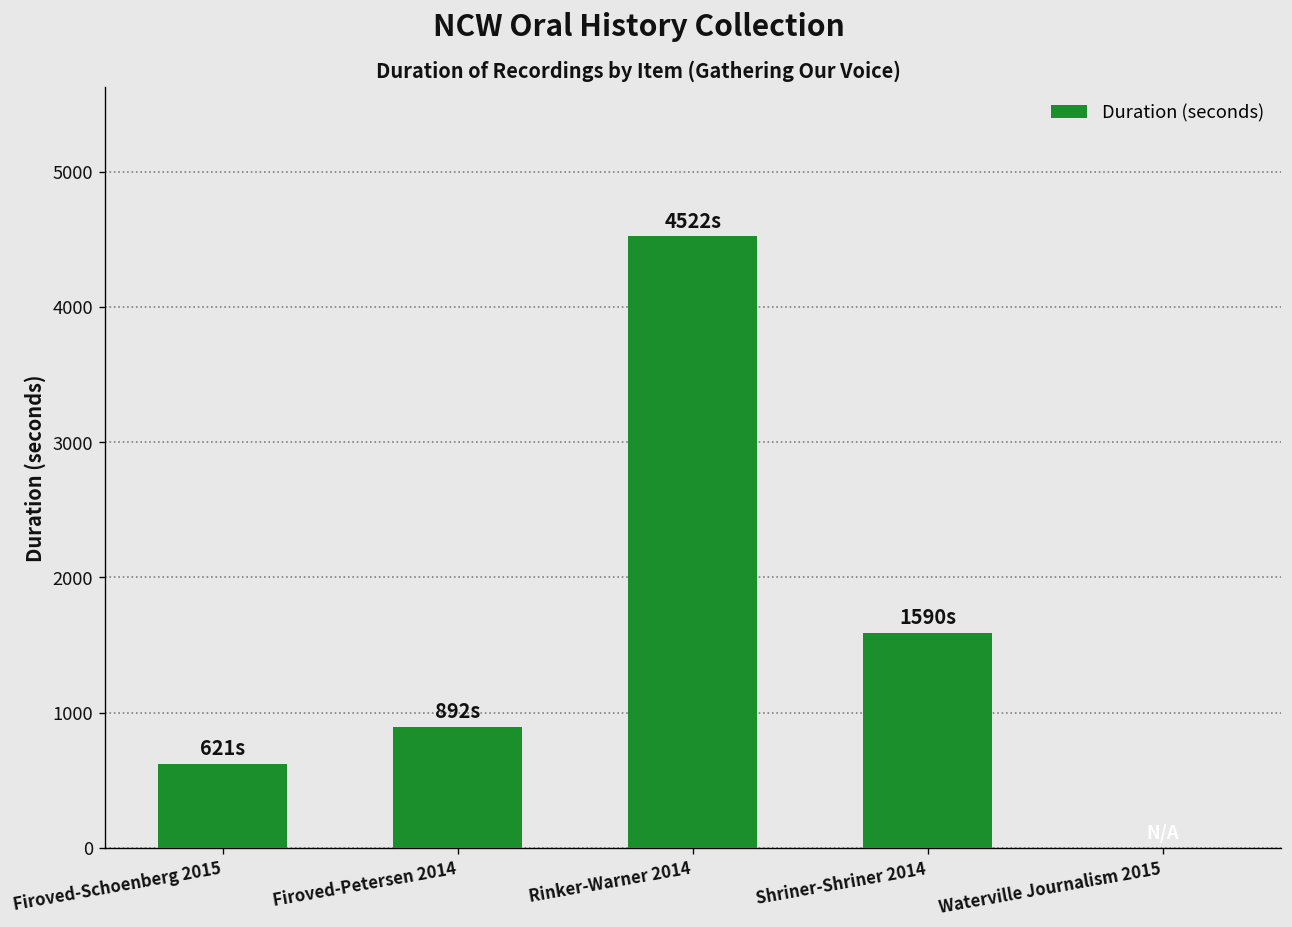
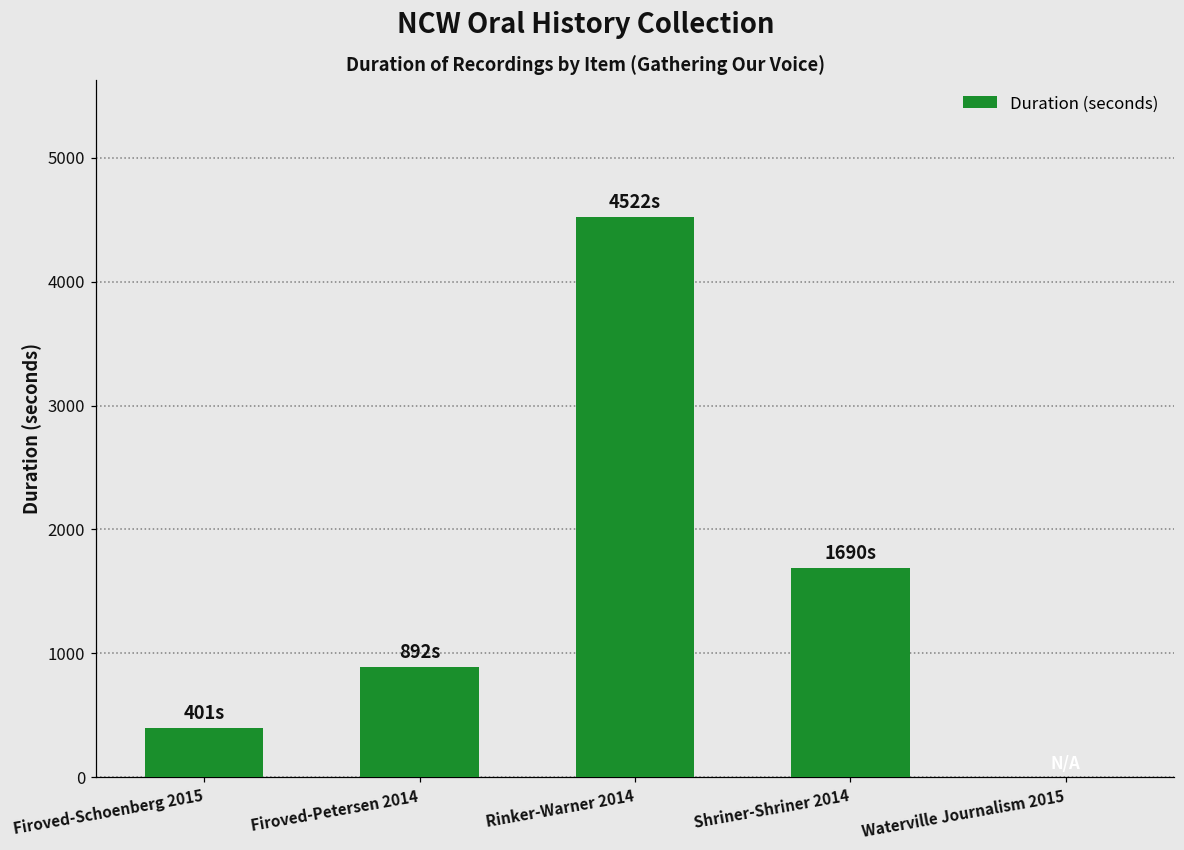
Firoved-Schoenberg 2015: 621s -> 401s
Shriner-Shriner 2014: 1590s -> 1690s
